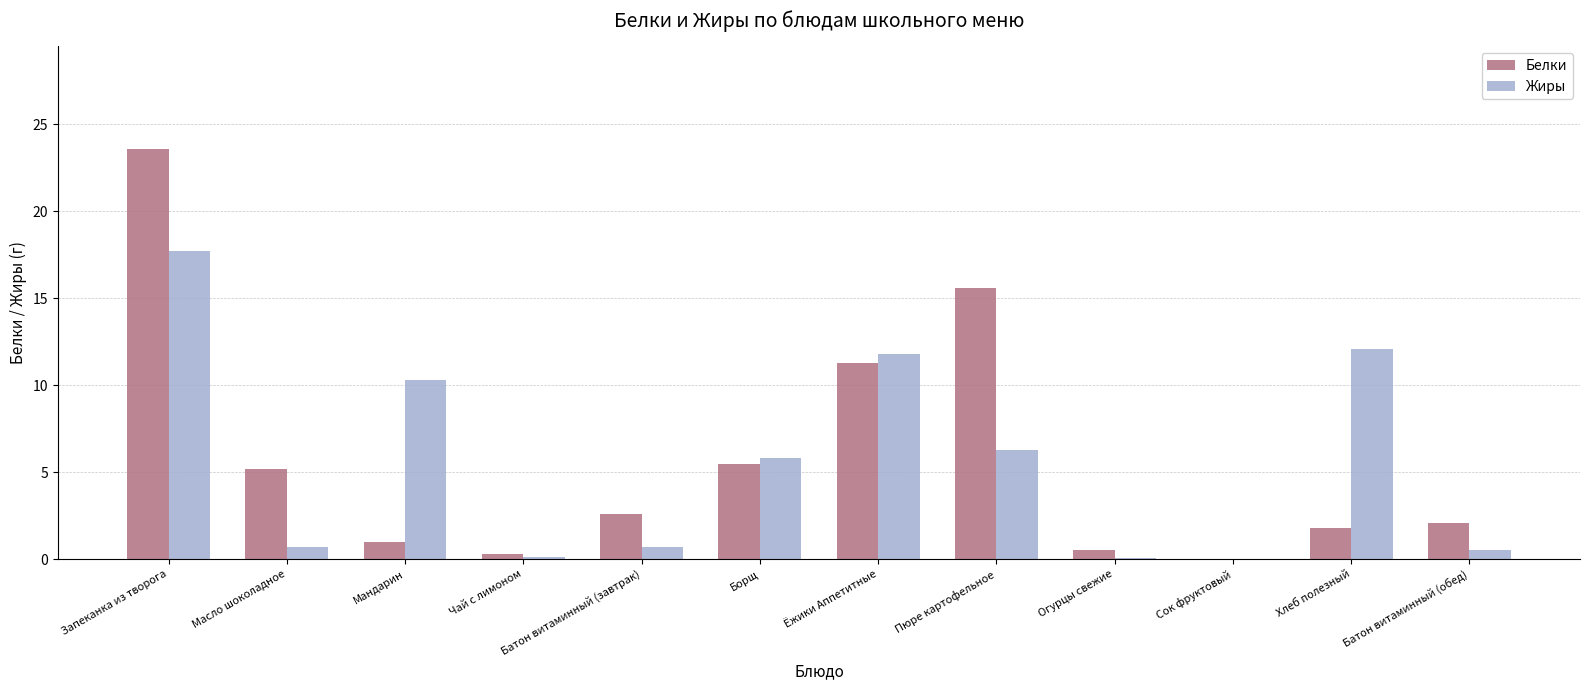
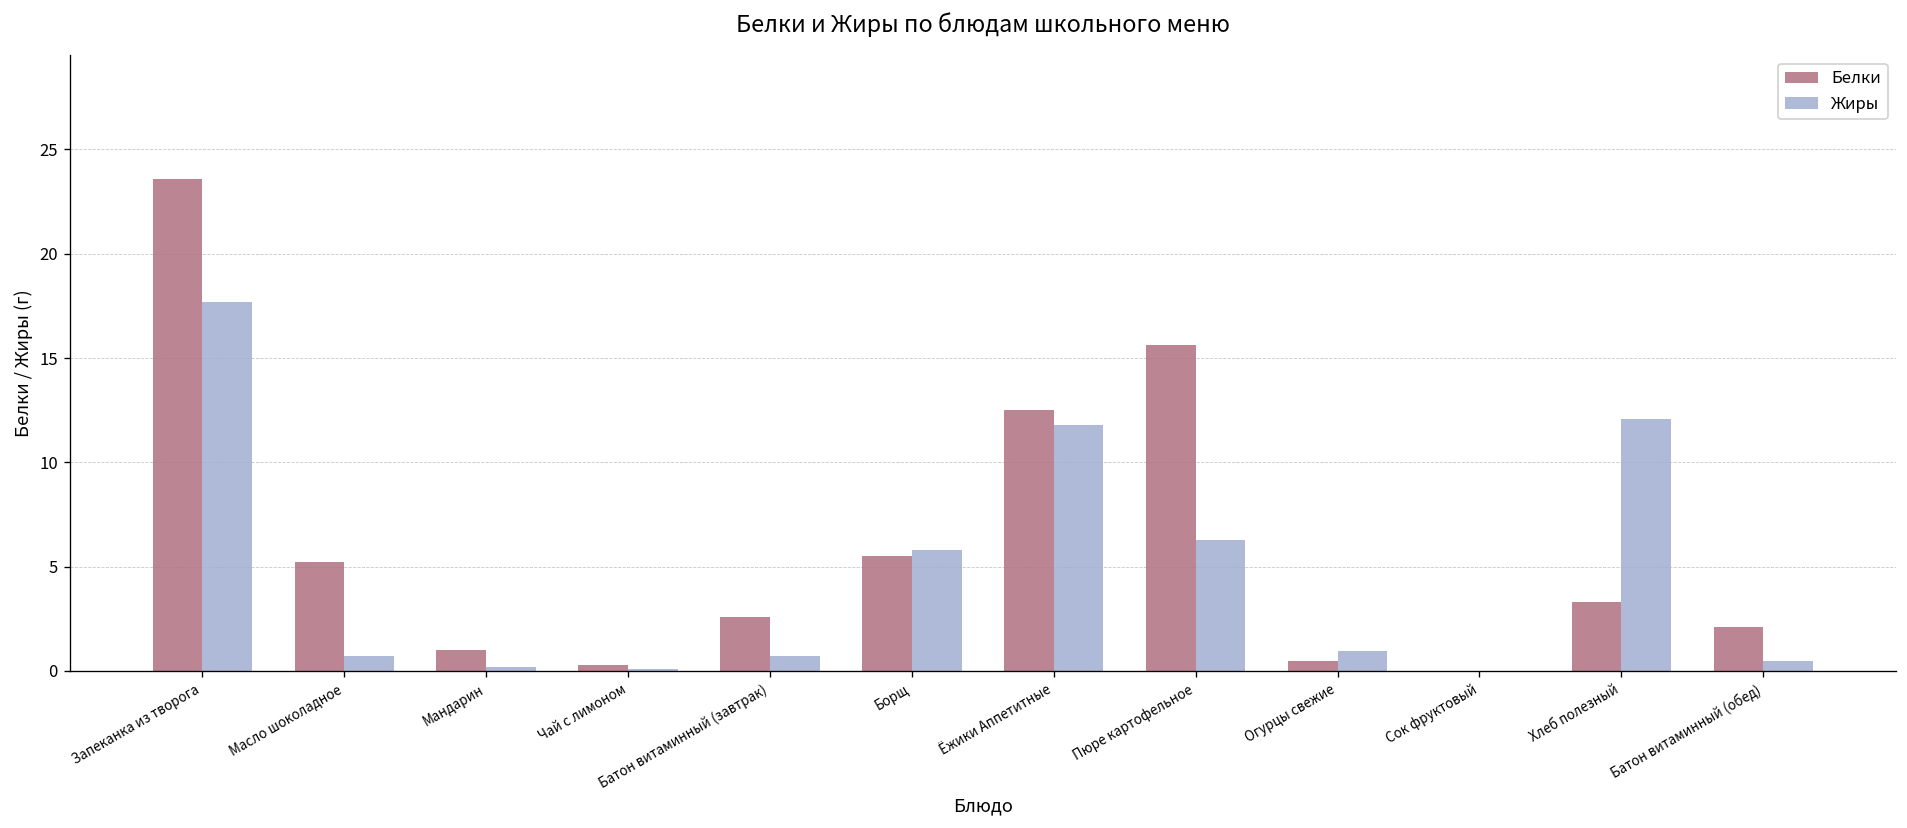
Жиры, Мандарин: 10.3 -> 0.2
Белки, Ёжики Аппетитные: 11.3 -> 12.5
Жиры, Огурцы свежие: 0.1 -> 1.0
Белки, Хлеб полезный: 1.8 -> 3.3
